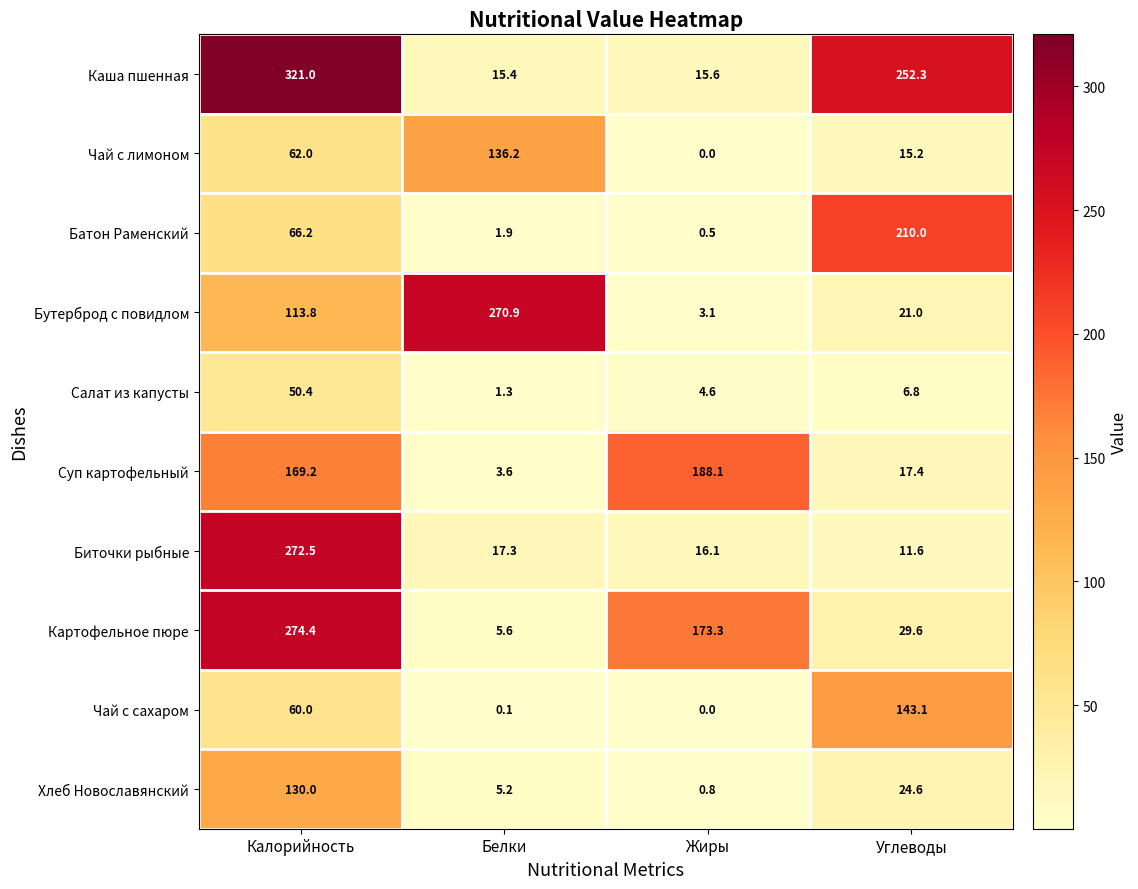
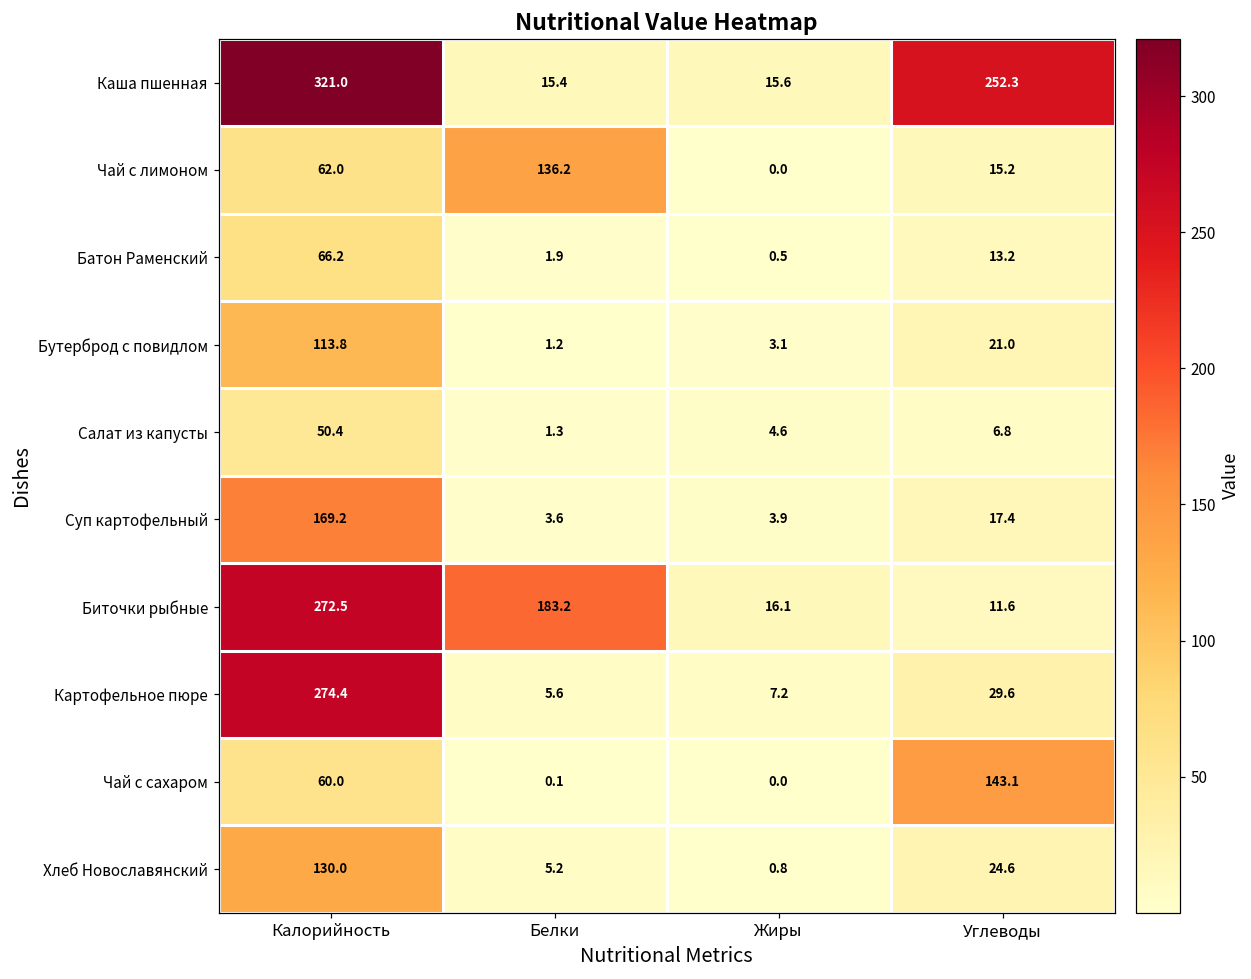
Батон Раменский, Углеводы: 210.0 -> 13.2
Бутерброд с повидлом, Белки: 270.9 -> 1.2
Суп картофельный, Жиры: 188.1 -> 3.9
Биточки рыбные, Белки: 17.3 -> 183.2
Картофельное пюре, Жиры: 173.3 -> 7.2
